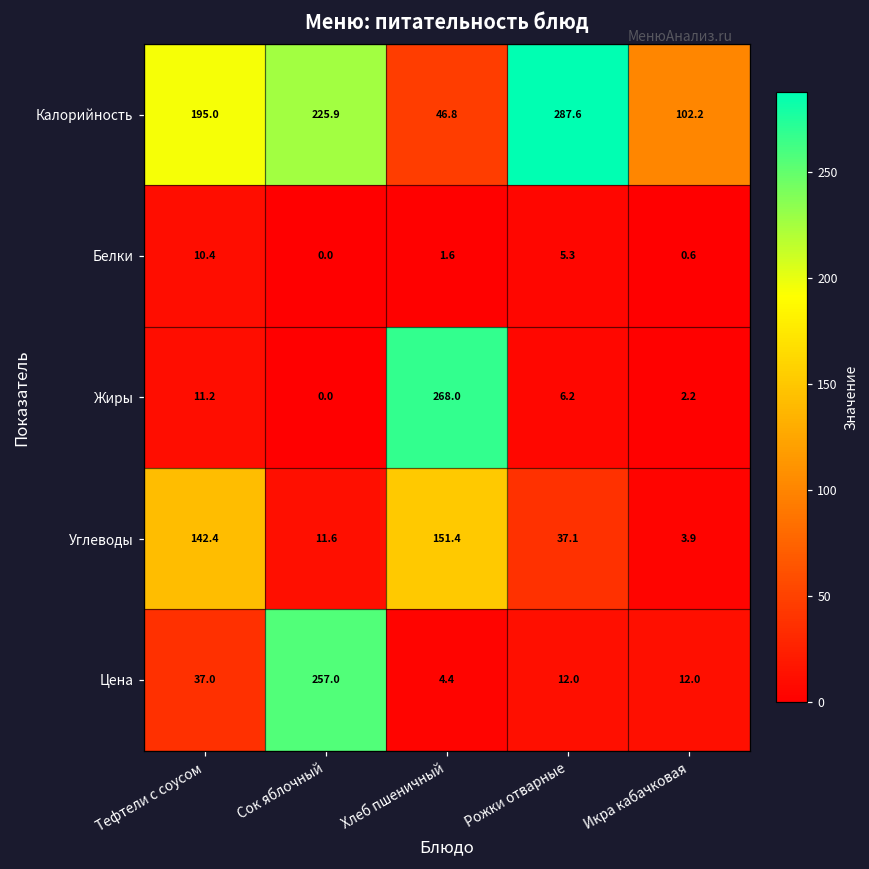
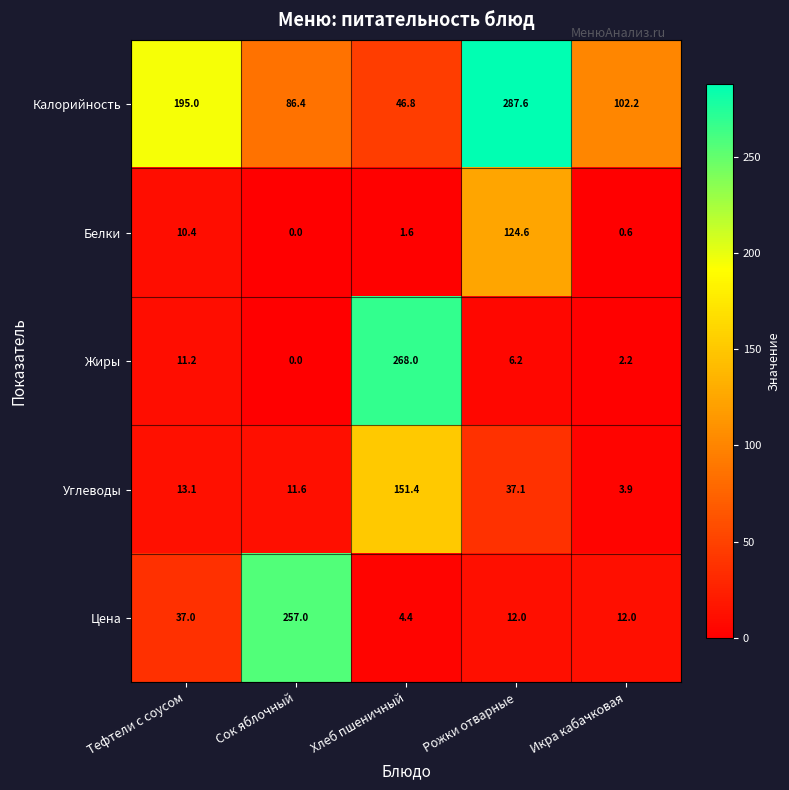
Калорийность, Сок яблочный: 225.9 -> 86.4
Белки, Рожки отварные: 5.3 -> 124.6
Углеводы, Тефтели с соусом: 142.4 -> 13.1
